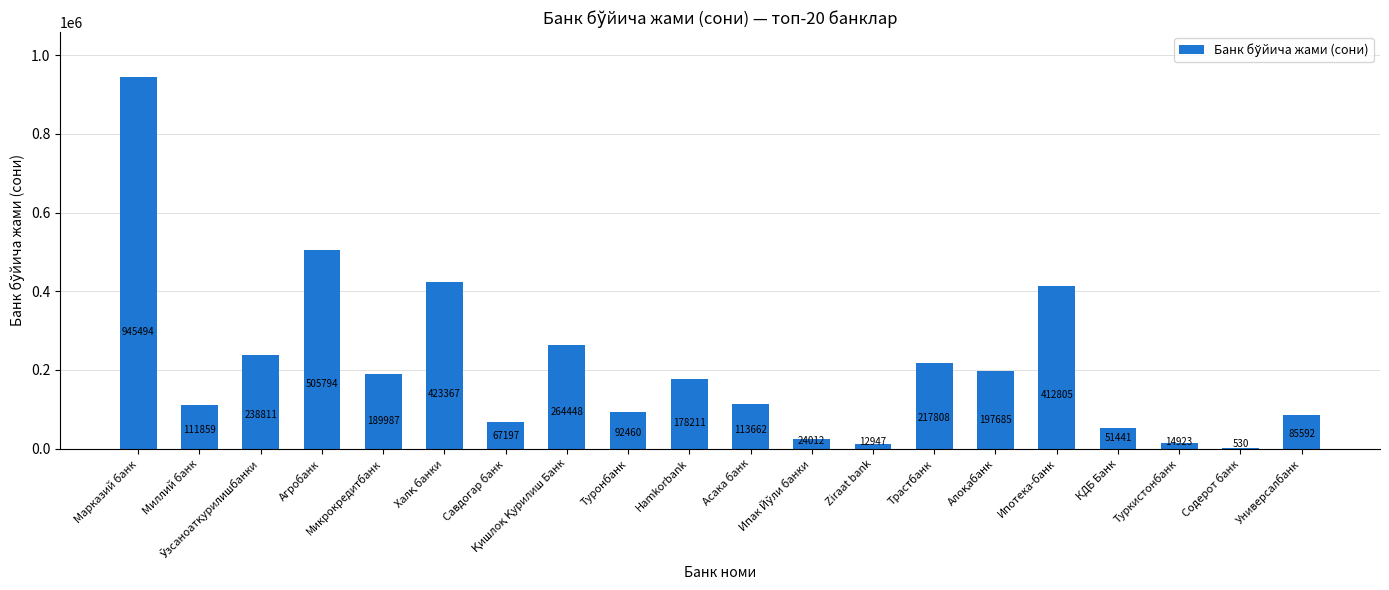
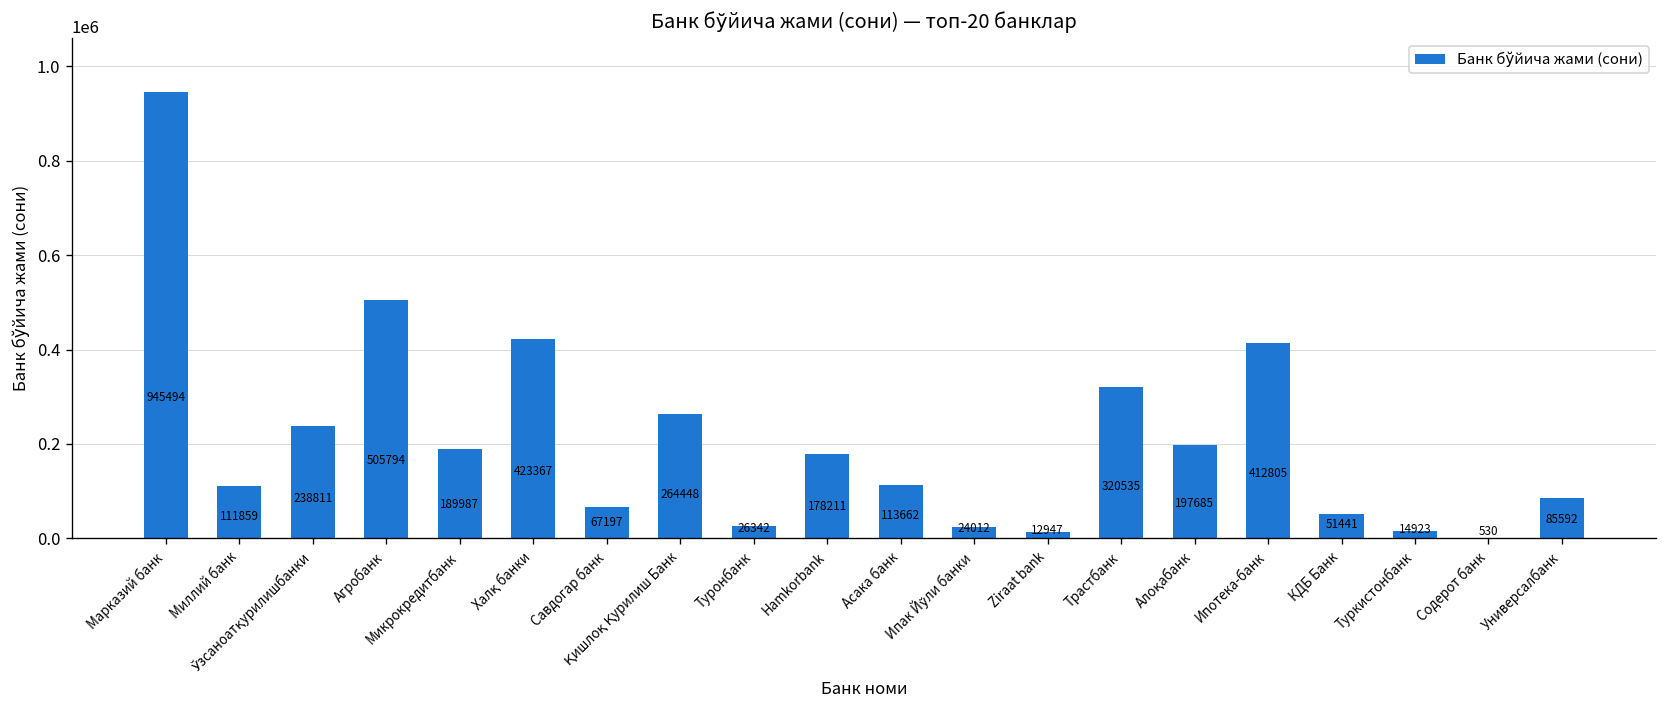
Туронбанк: 92460 -> 26342
Трастбанк: 217808 -> 320535
